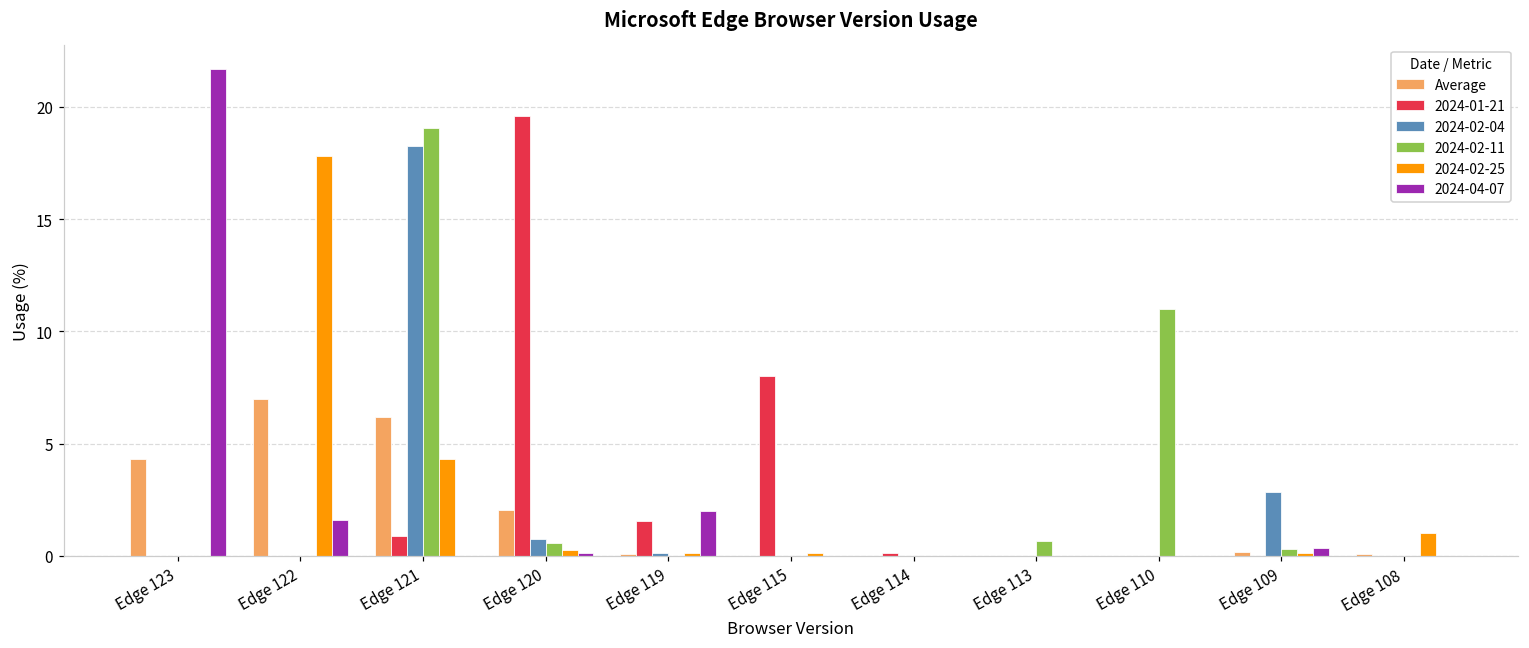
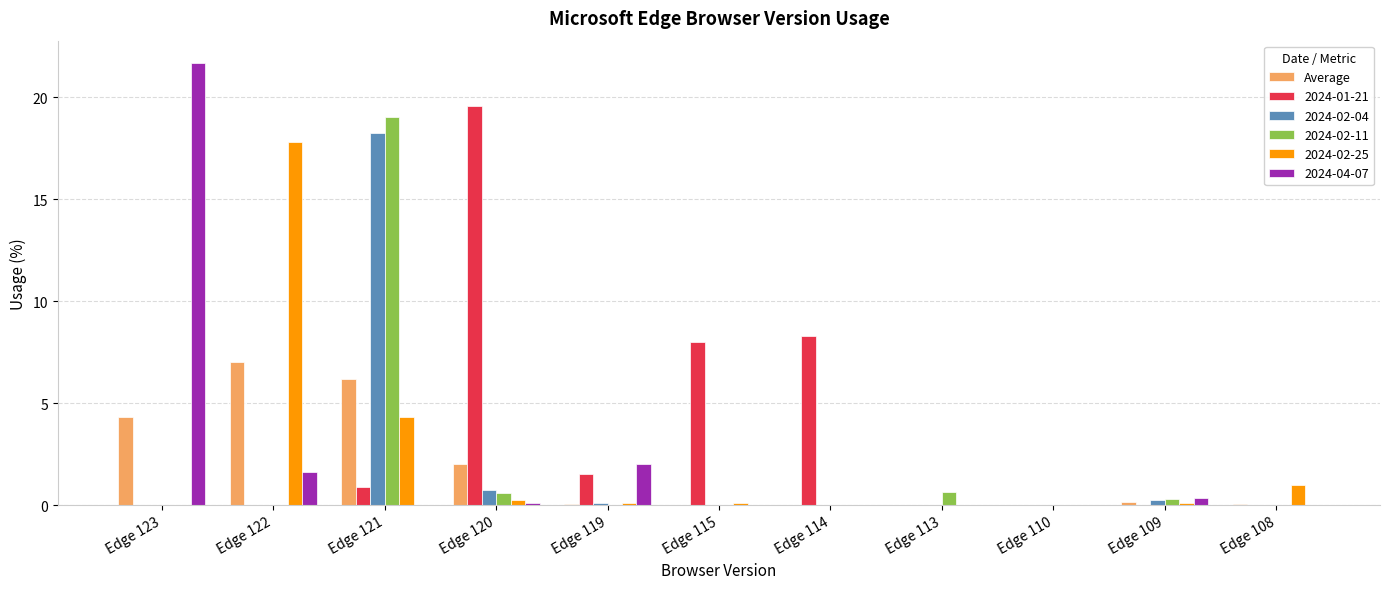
2024-01-21, Edge 114: 0.1 -> 8.3
2024-02-11, Edge 110: 11 -> 0
2024-02-04, Edge 109: 2.9 -> 0.3
